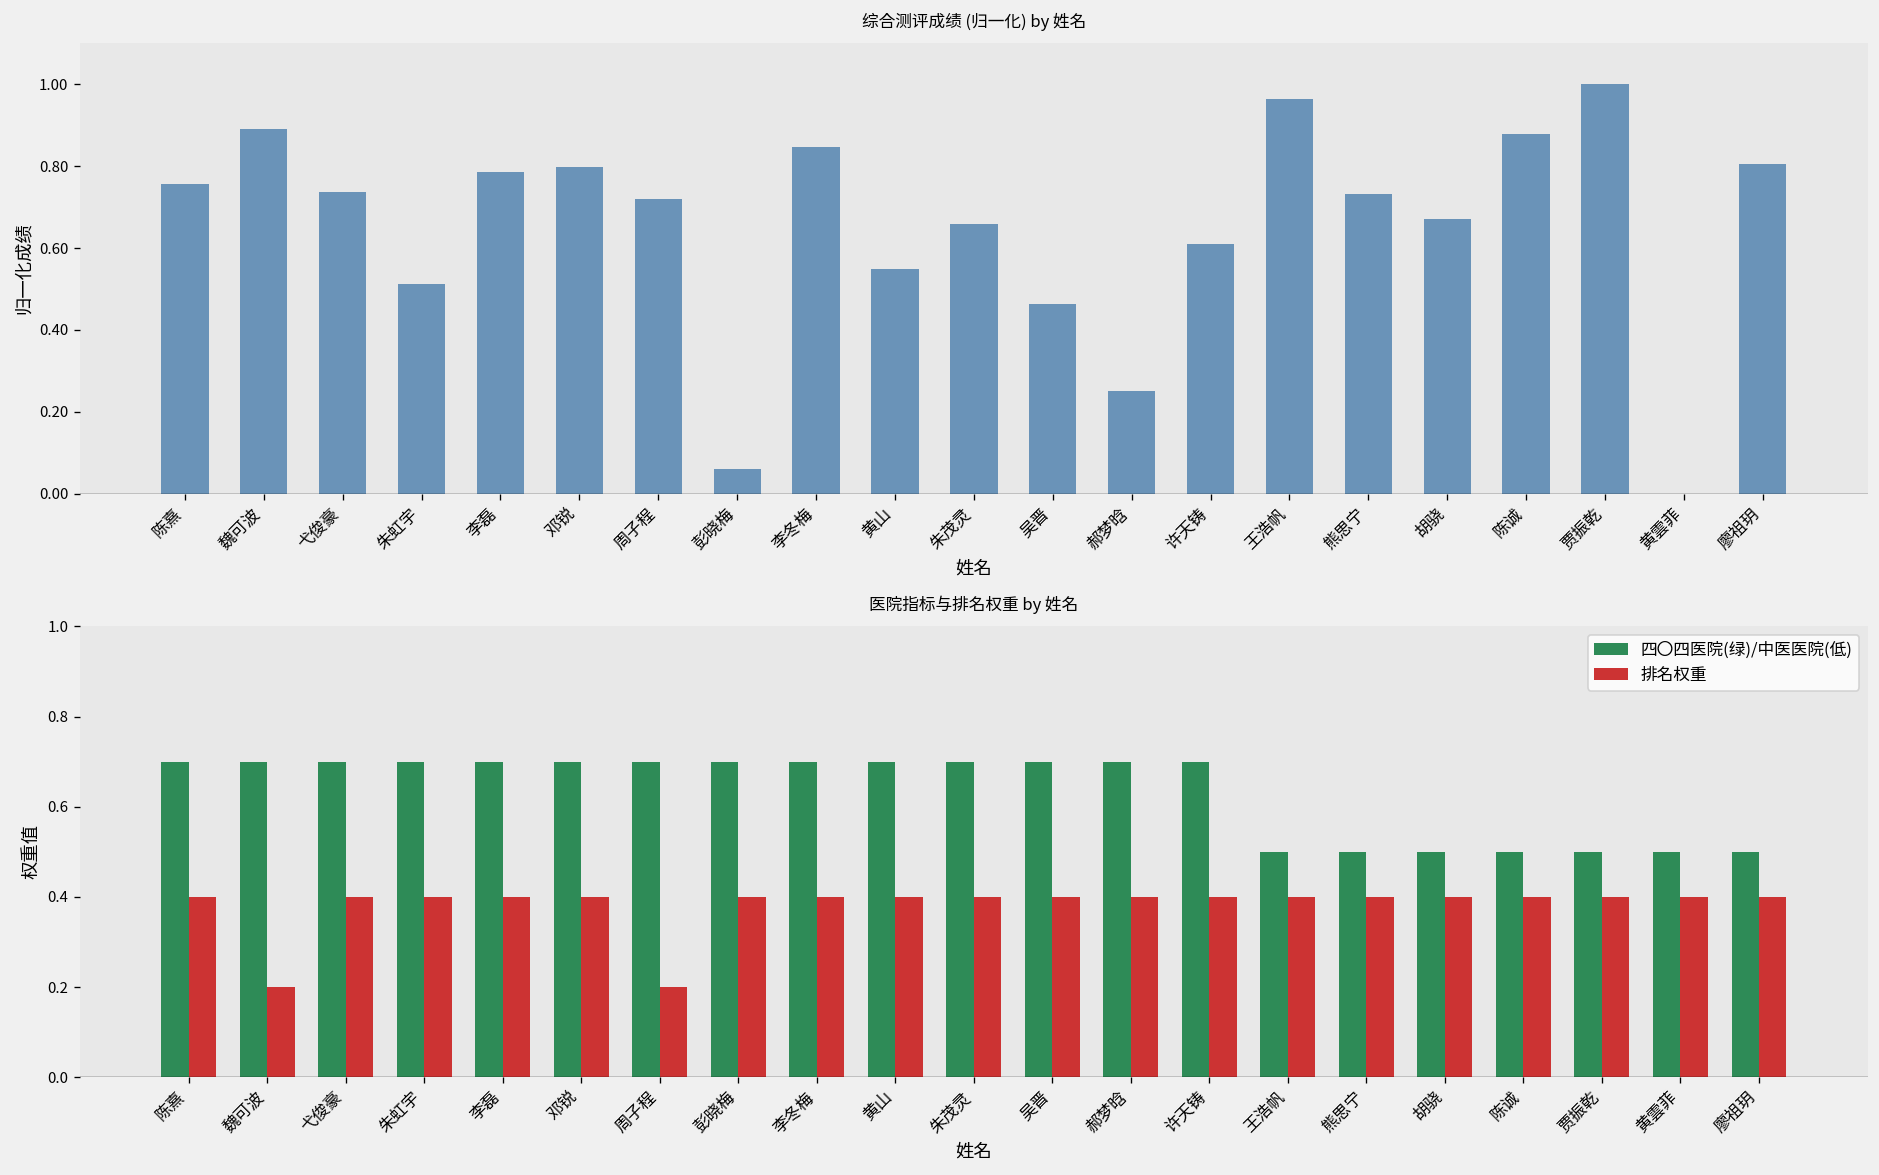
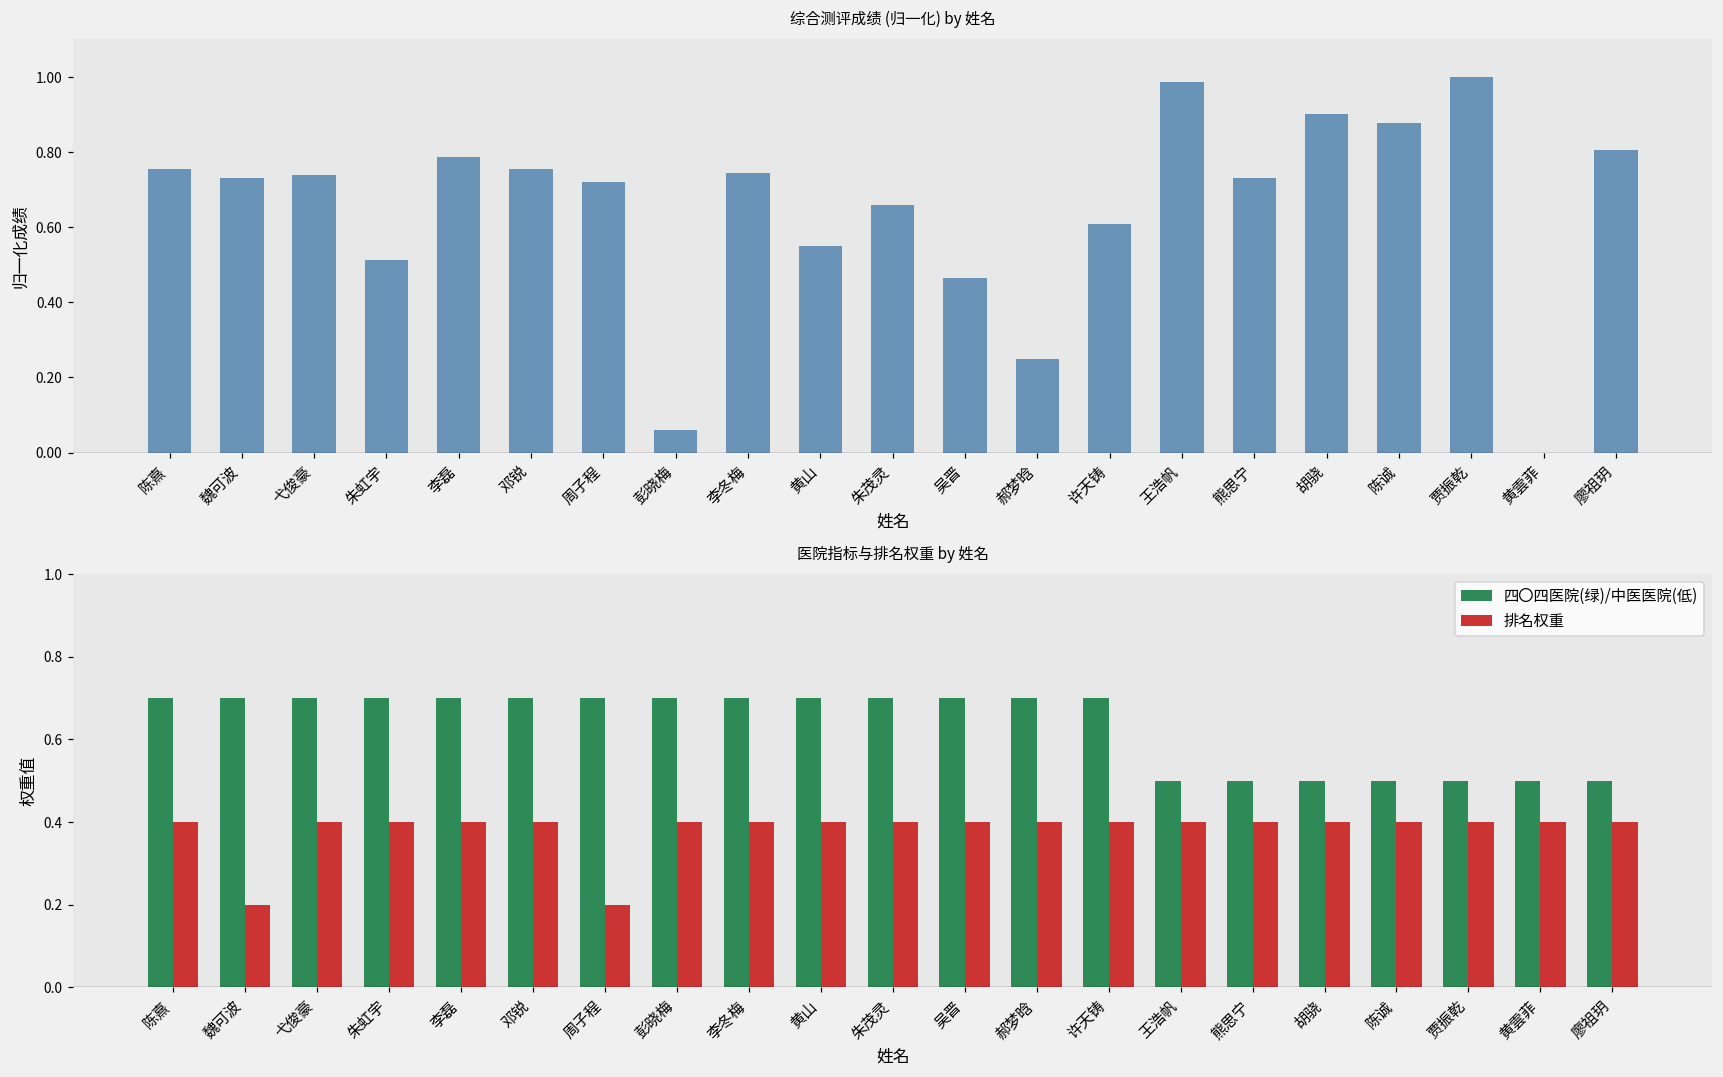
综合测评成绩 (归一化) by 姓名, 魏可波: 0.89 -> 0.73
综合测评成绩 (归一化) by 姓名, 邓锐: 0.80 -> 0.76
综合测评成绩 (归一化) by 姓名, 李冬梅: 0.85 -> 0.74
综合测评成绩 (归一化) by 姓名, 王浩帆: 0.96 -> 0.99
综合测评成绩 (归一化) by 姓名, 胡骁: 0.67 -> 0.90
